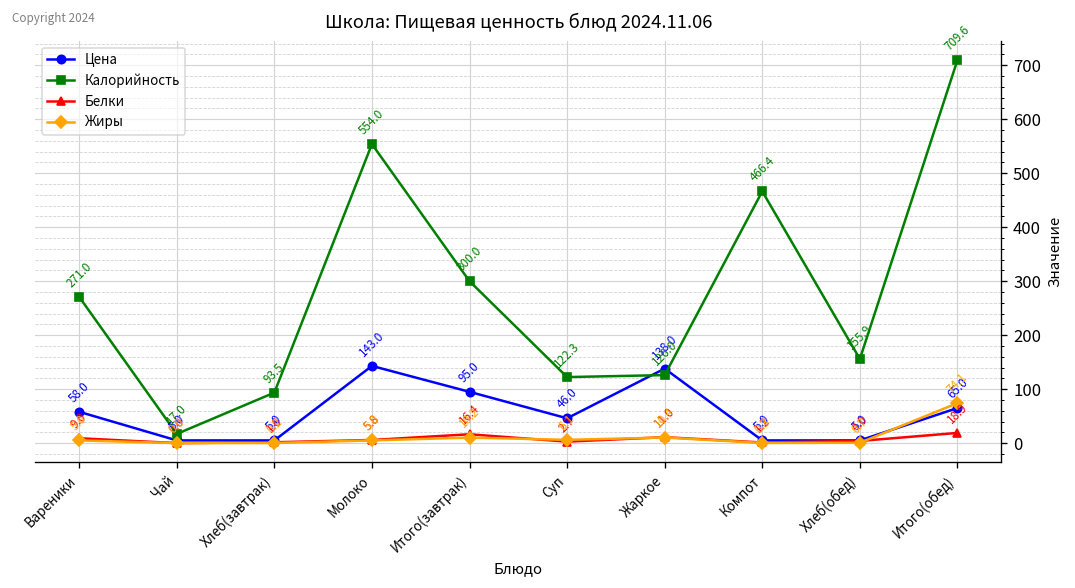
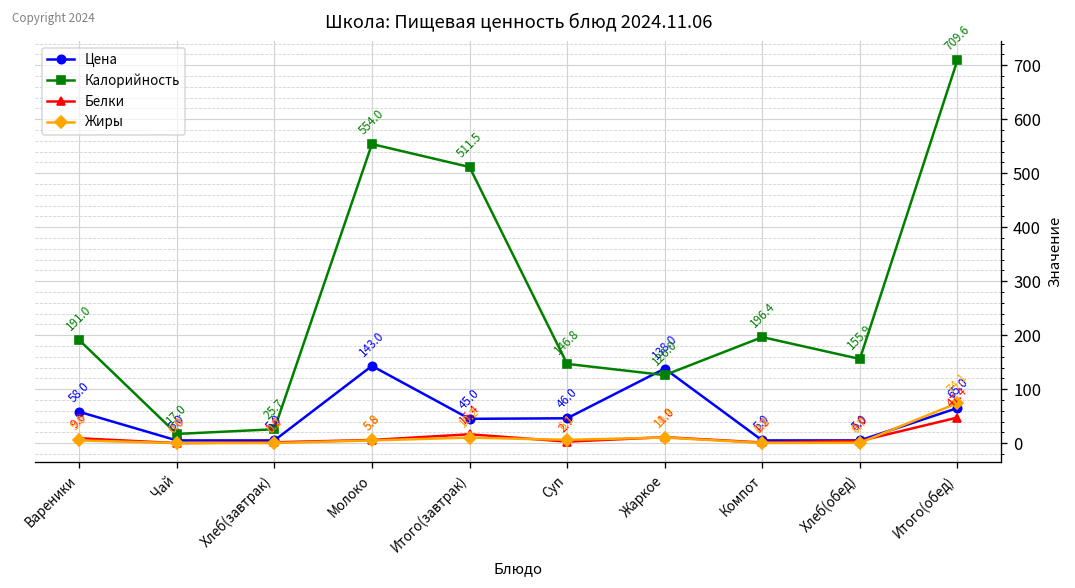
Калорийность, Вареники: 271.0 -> 191.0
Калорийность, Хлеб(завтрак): 93.5 -> 25.7
Цена, Итого(завтрак): 95.0 -> 45.0
Калорийность, Итого(завтрак): 300.0 -> 511.5
Калорийность, Суп: 122.3 -> 146.8
Калорийность, Компот: 466.4 -> 196.4
Белки, Итого(обед): 18.9 -> 47.4
